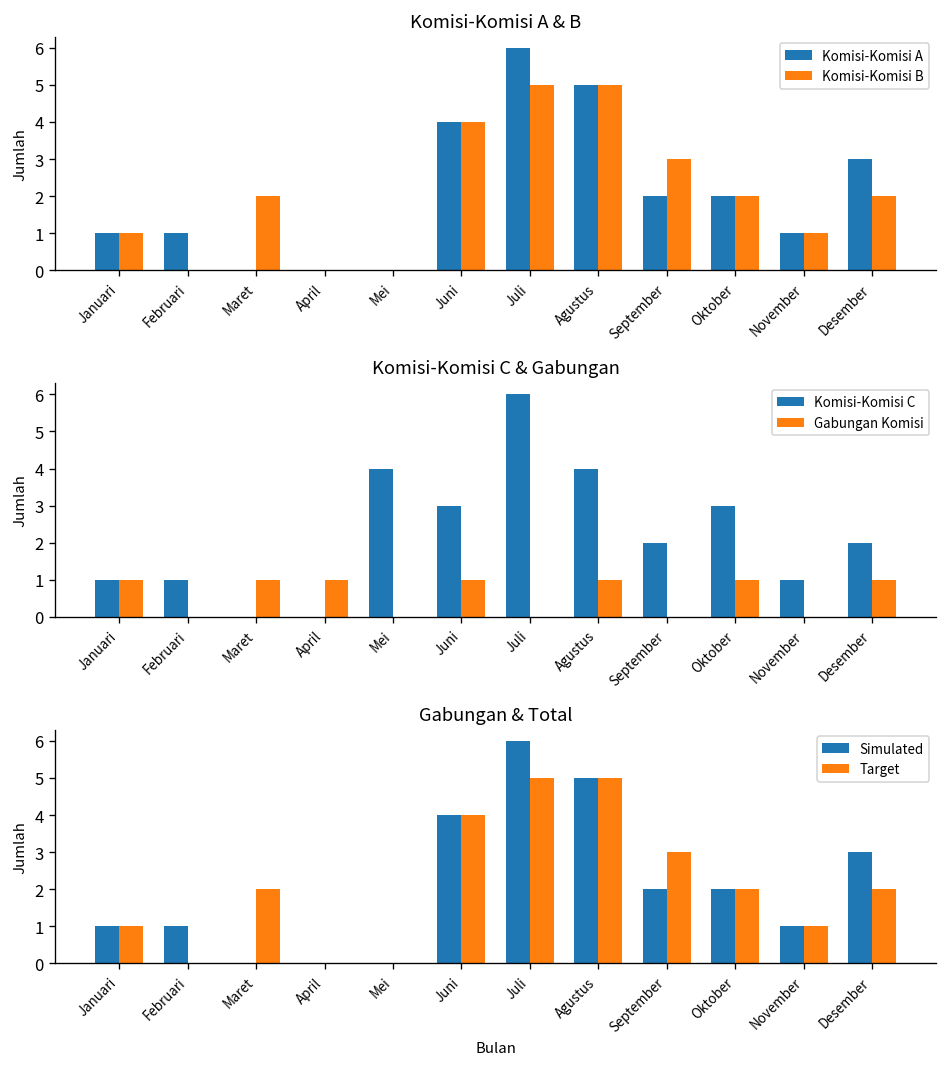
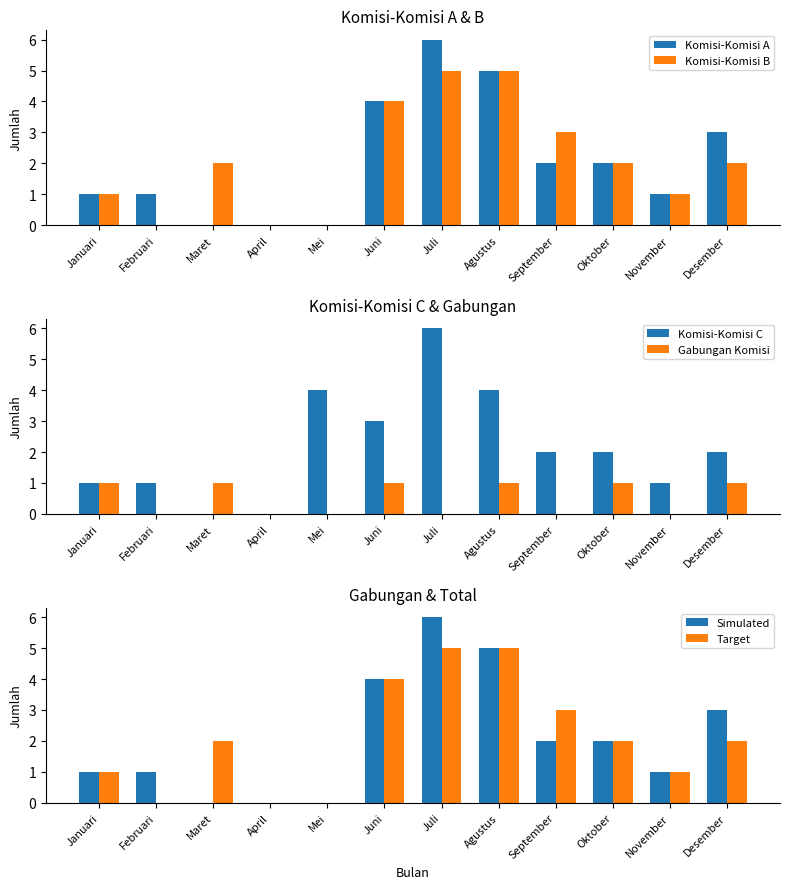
Komisi-Komisi C & Gabungan, Gabungan Komisi, April: 1 -> 0
Komisi-Komisi C & Gabungan, Komisi-Komisi C, Oktober: 3 -> 2
